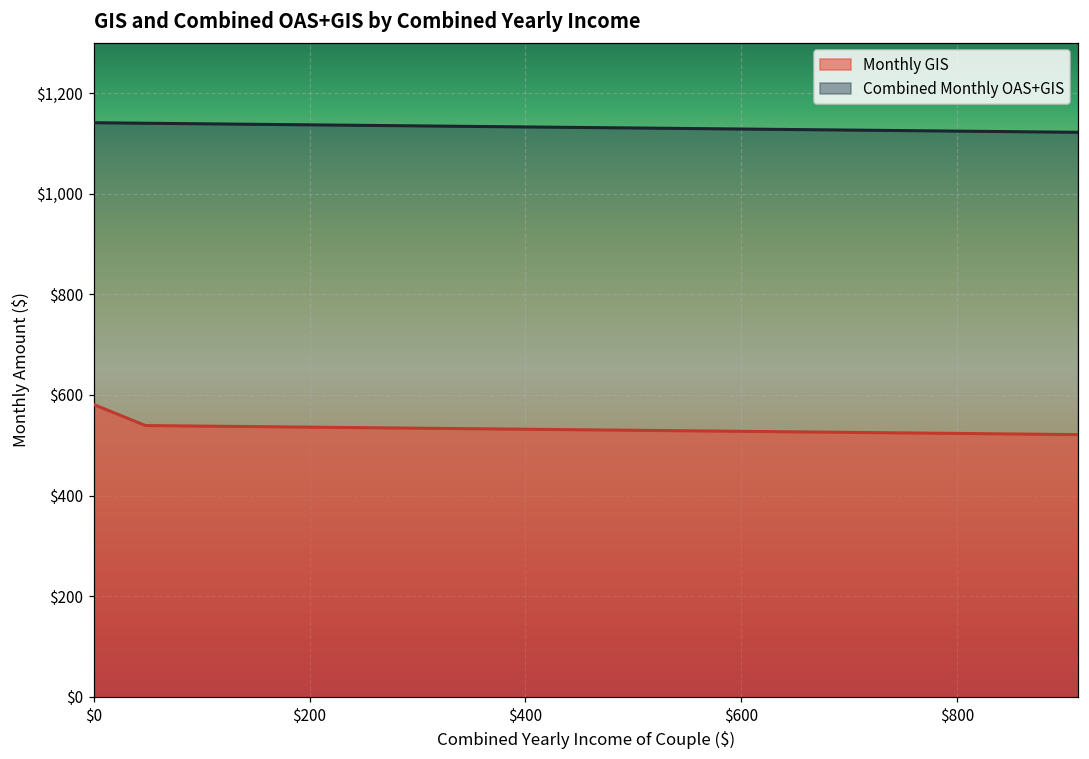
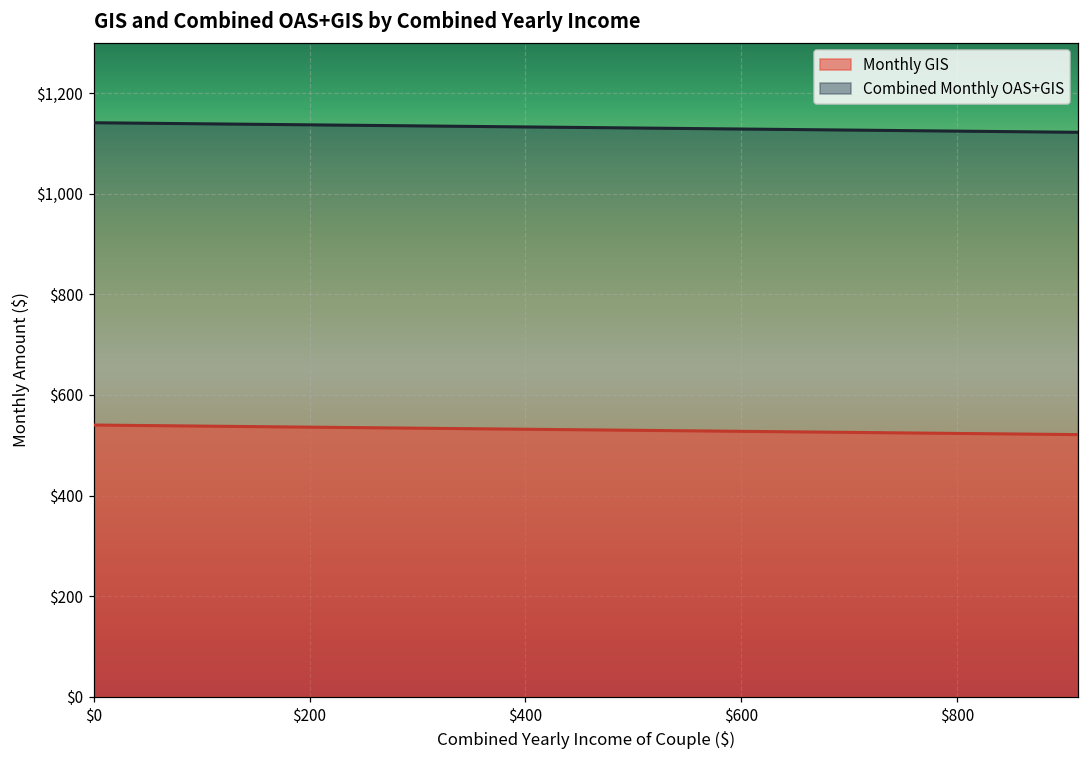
Monthly GIS, $0: $580 -> $540
